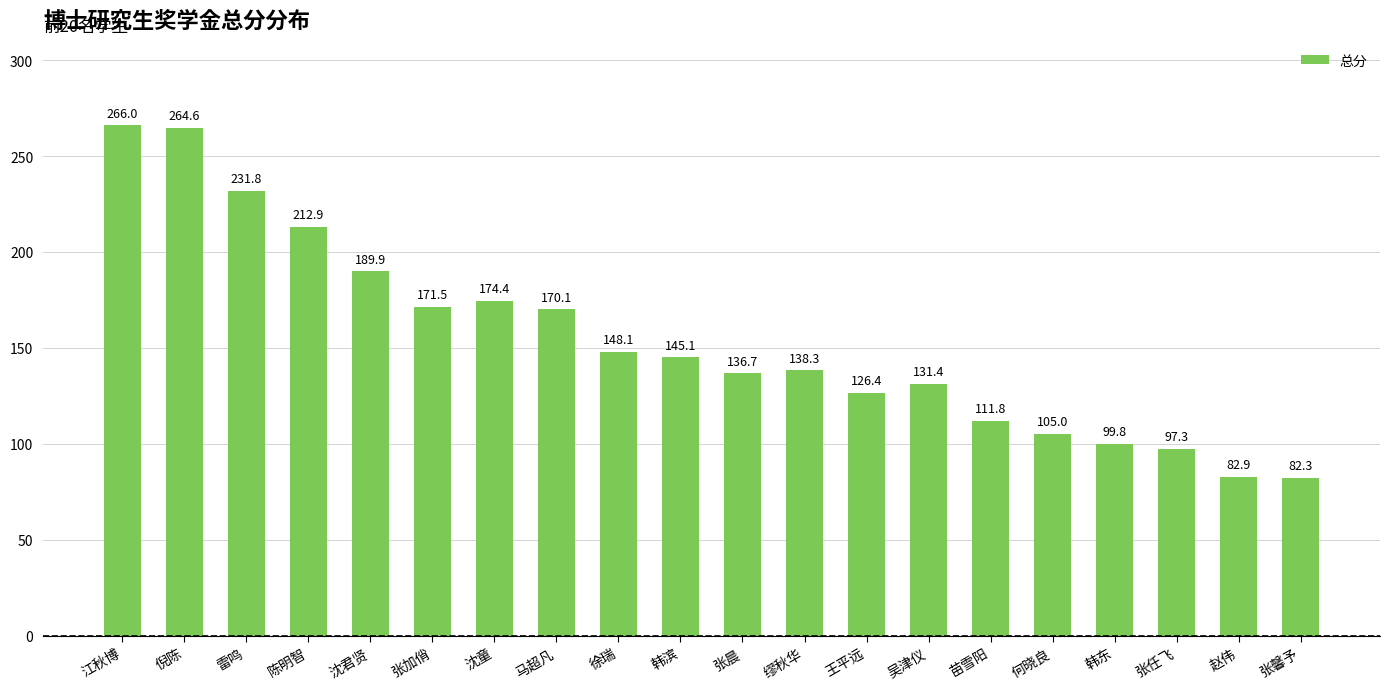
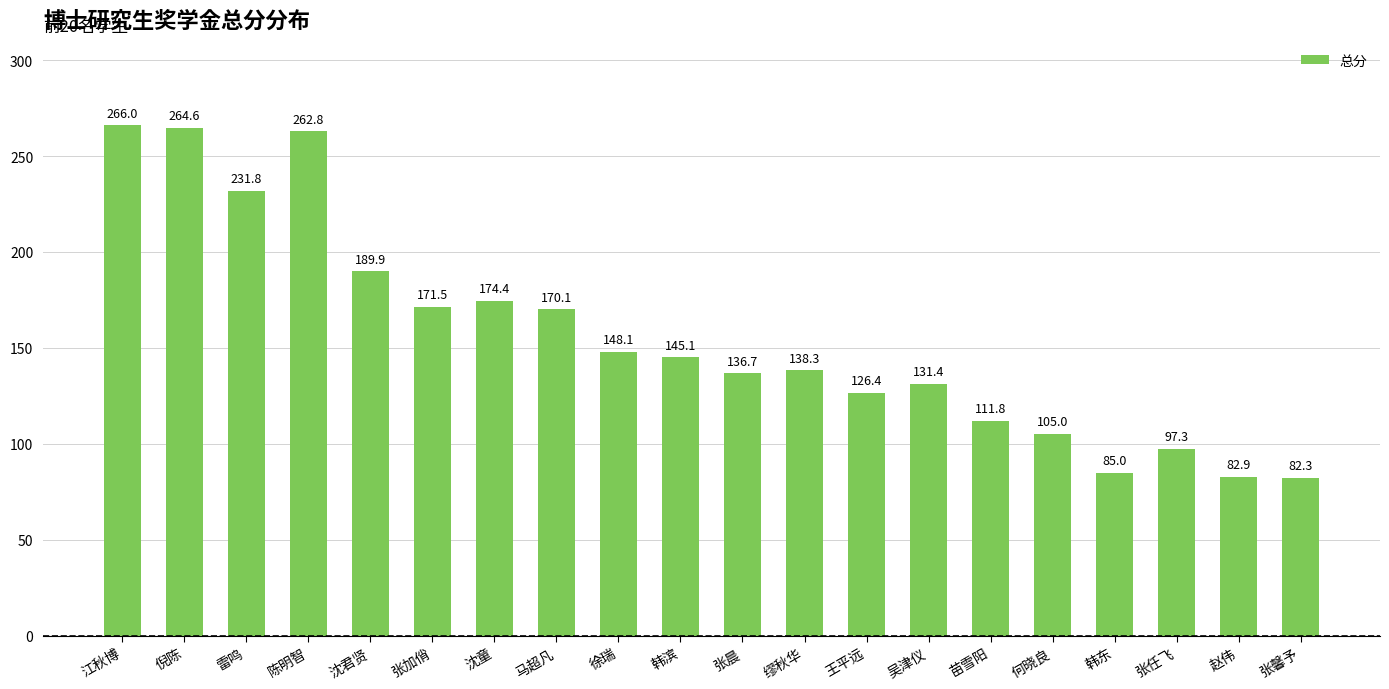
陈明智: 212.9 -> 262.8
韩东: 99.8 -> 85.0
